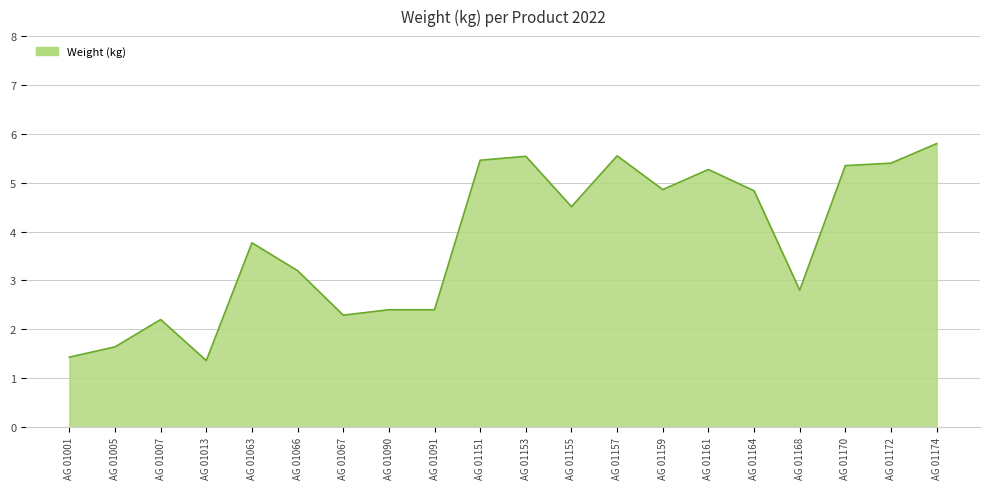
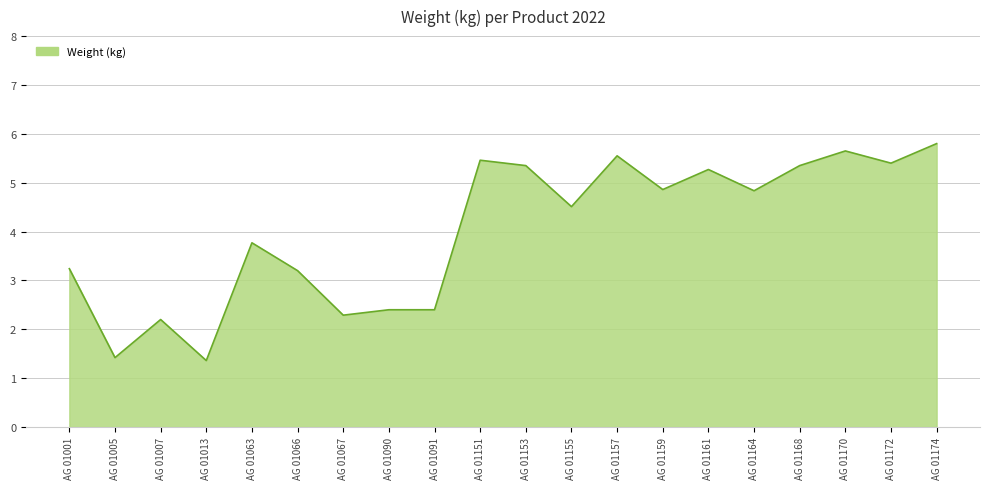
AG 01001: 1.4 -> 3.2
AG 01005: 1.6 -> 1.4
AG 01153: 5.5 -> 5.4
AG 01168: 2.8 -> 5.4
AG 01170: 5.4 -> 5.7
